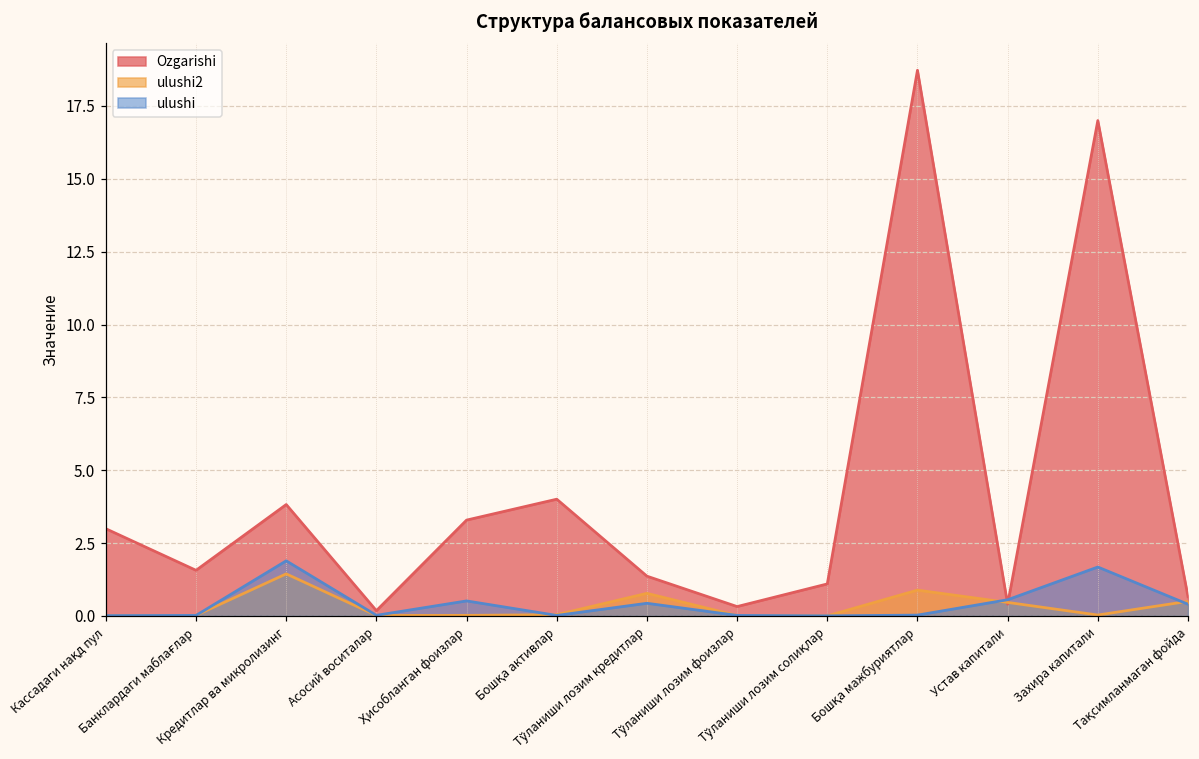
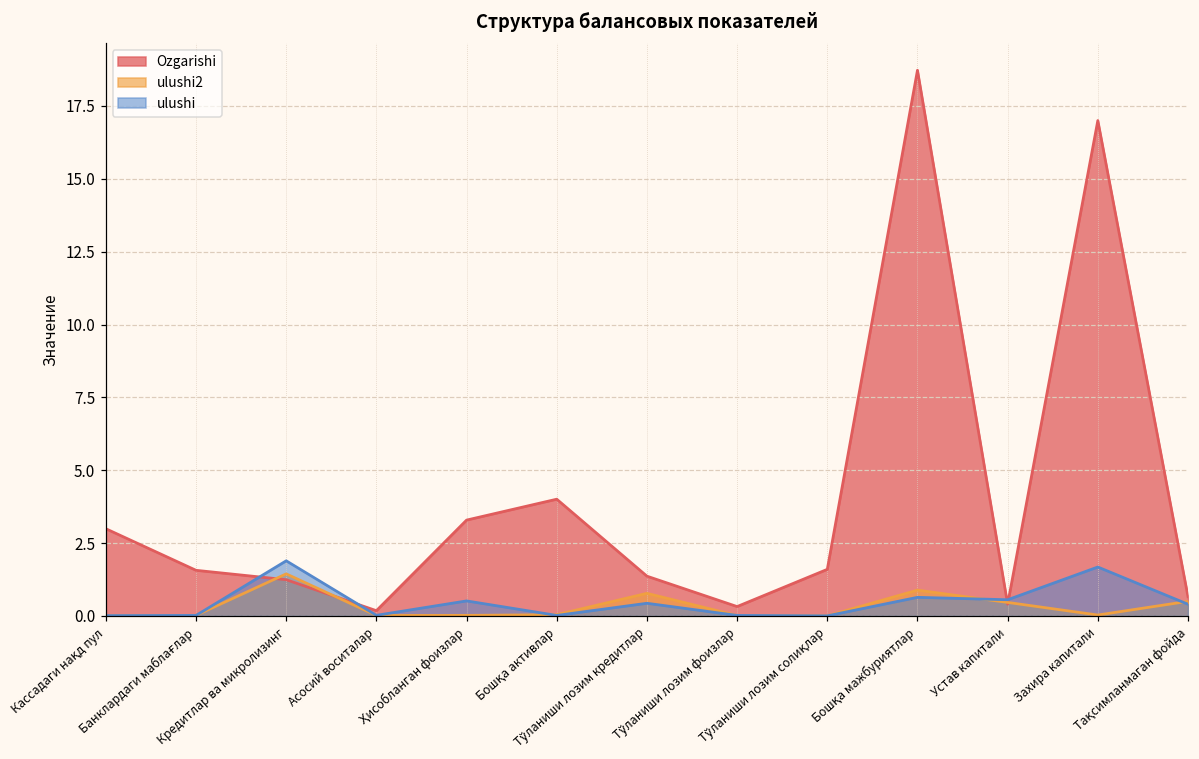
Ozgarishi, Кредитлар ва микролизинг: 3.8 -> 1.2
Ozgarishi, Тўланиши лозим солиқлар: 1.1 -> 1.6
ulushi, Бошқа мажбуриятлар: 0.0 -> 0.6
